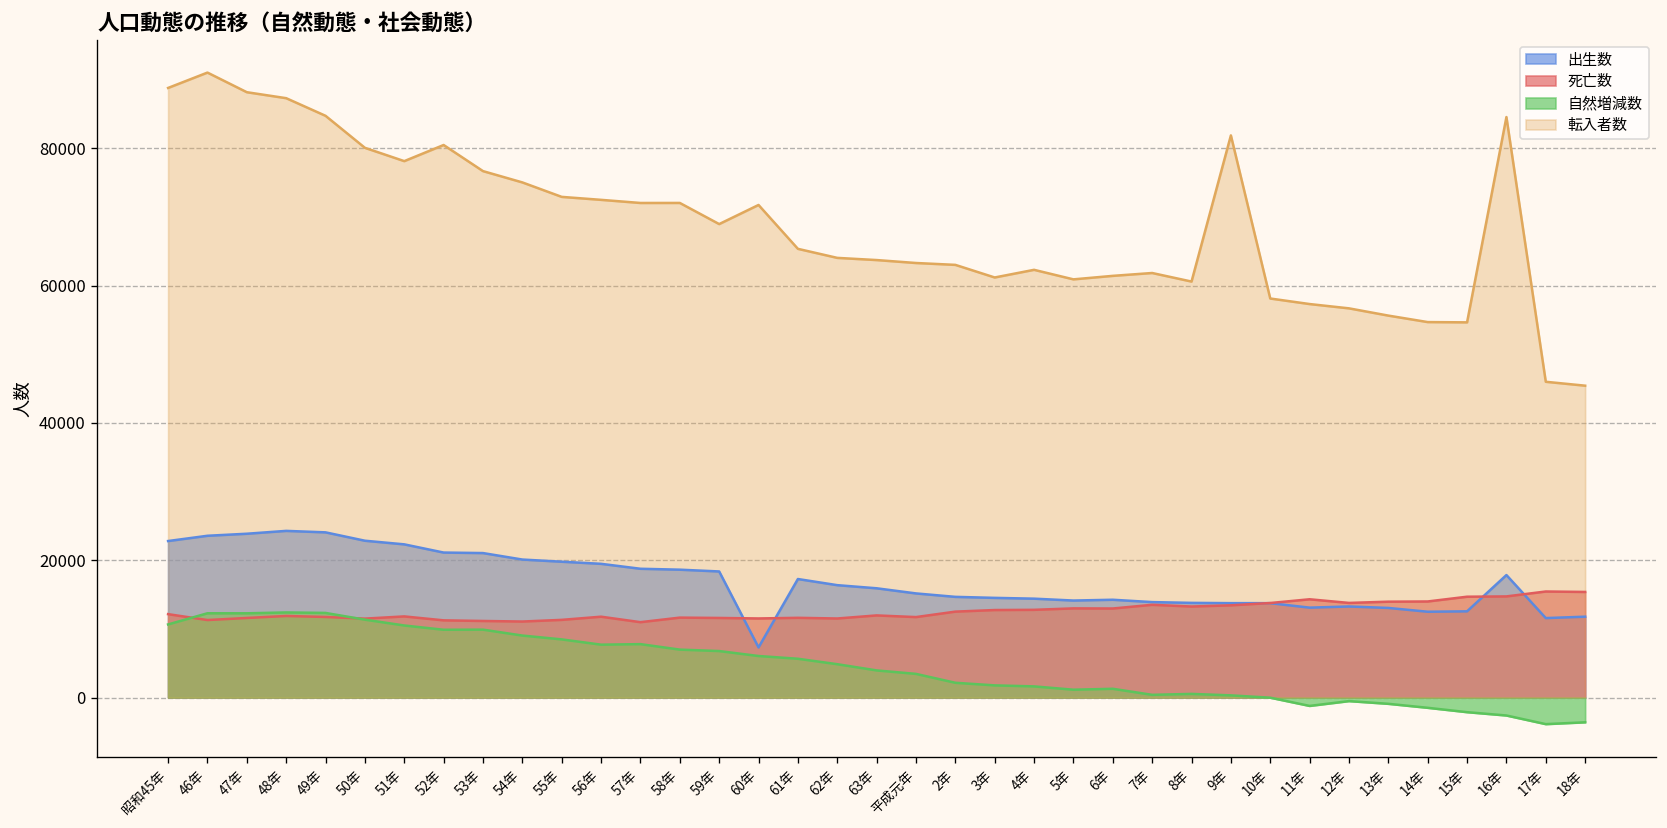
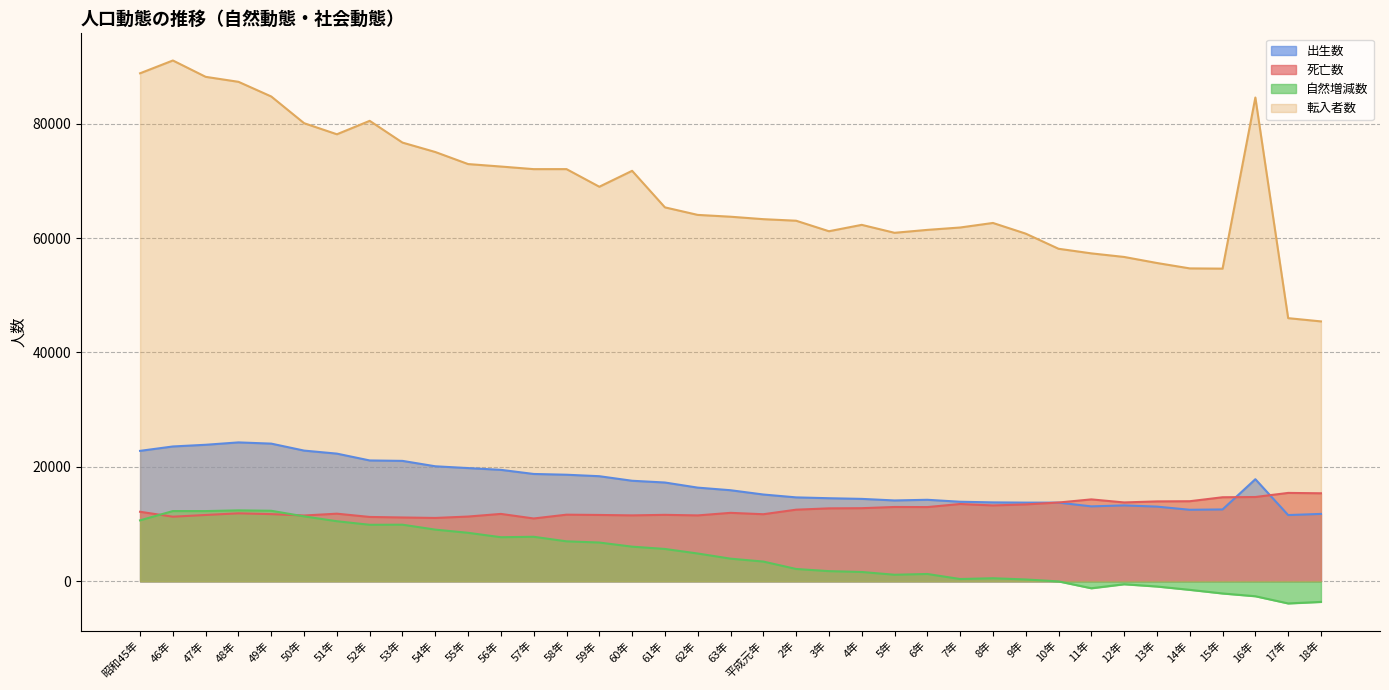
出生数, 60年: 7000 -> 18000
転入者数, 8年: 61000 -> 63000
転入者数, 9年: 82000 -> 61000
